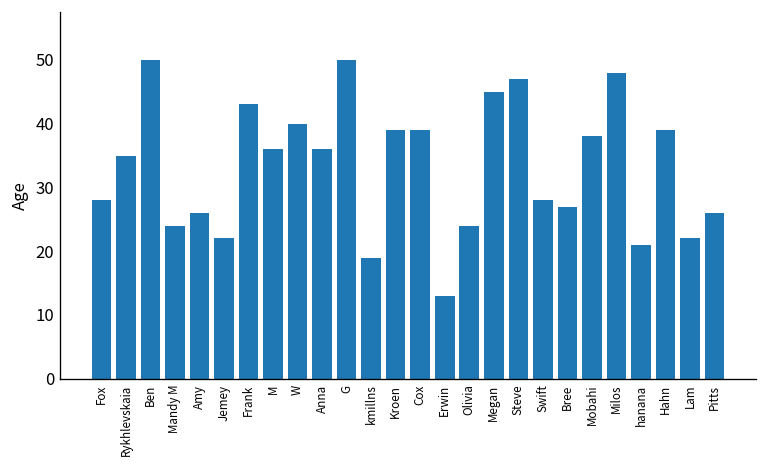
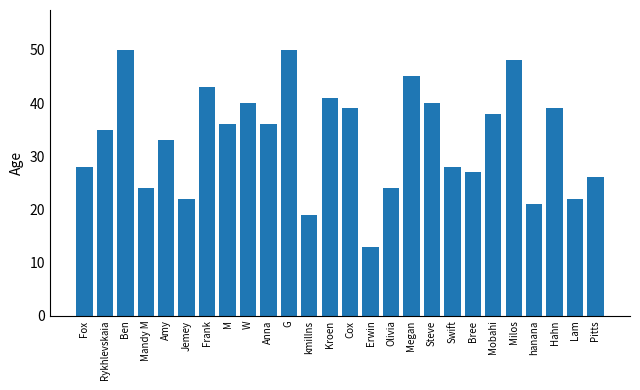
Amy: 26 -> 33
Kroen: 39 -> 41
Steve: 47 -> 40
